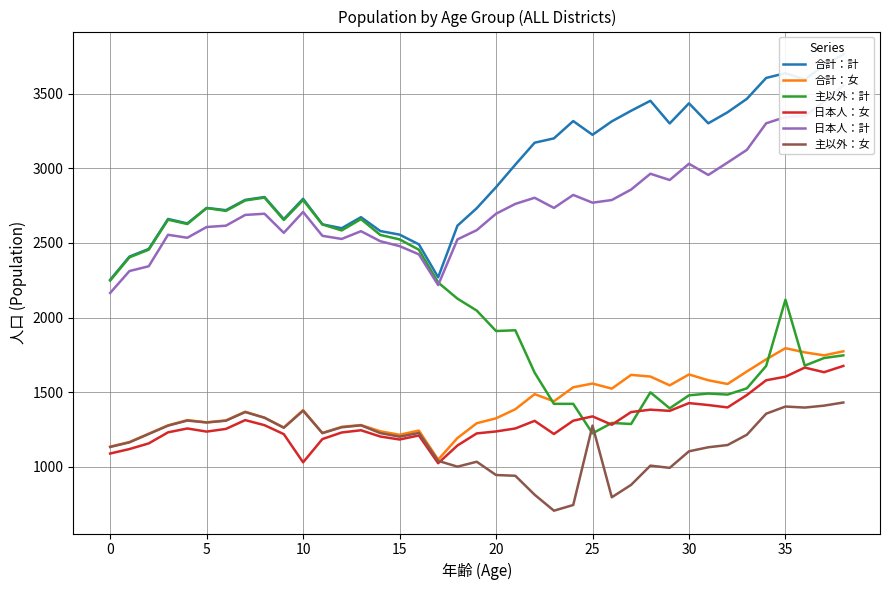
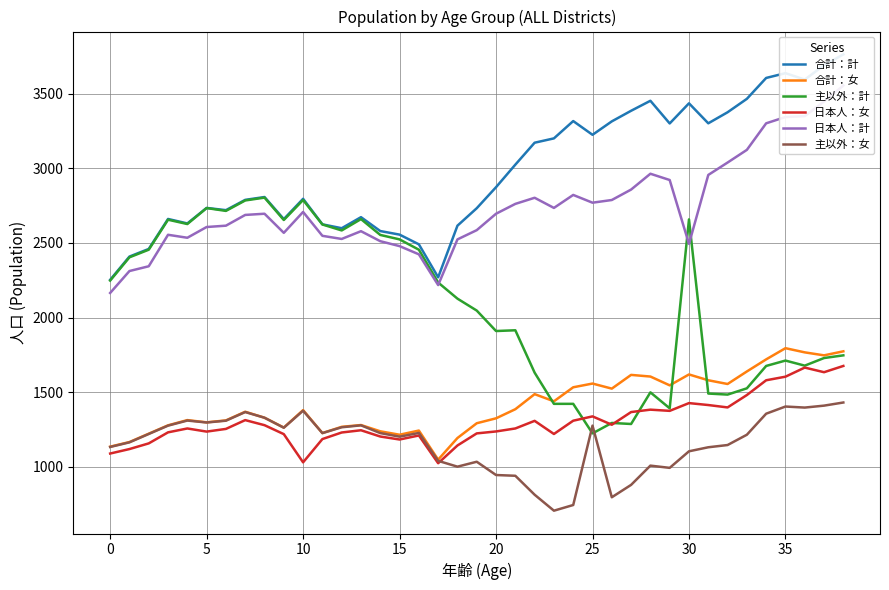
主以外：計, 30: 1480 -> 2660
日本人：計, 30: 3030 -> 2490
主以外：計, 35: 2120 -> 1710
